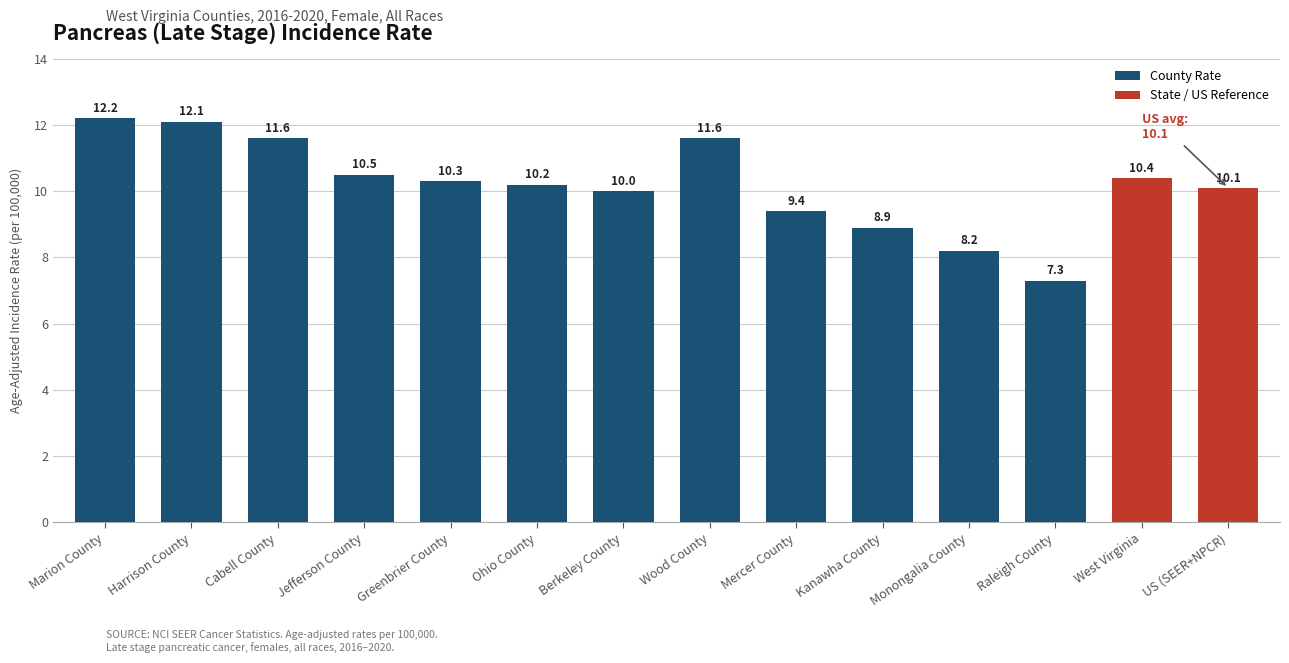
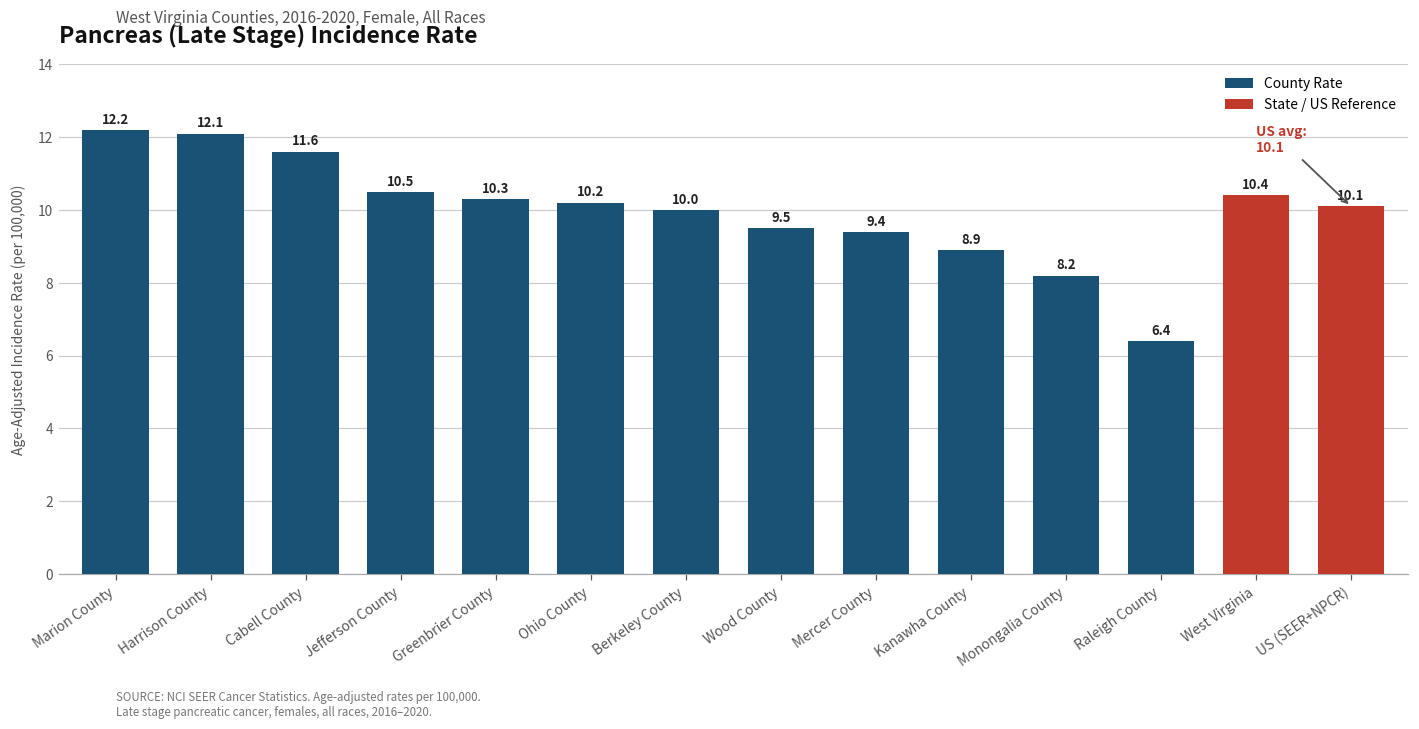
Wood County: 11.6 -> 9.5
Raleigh County: 7.3 -> 6.4
